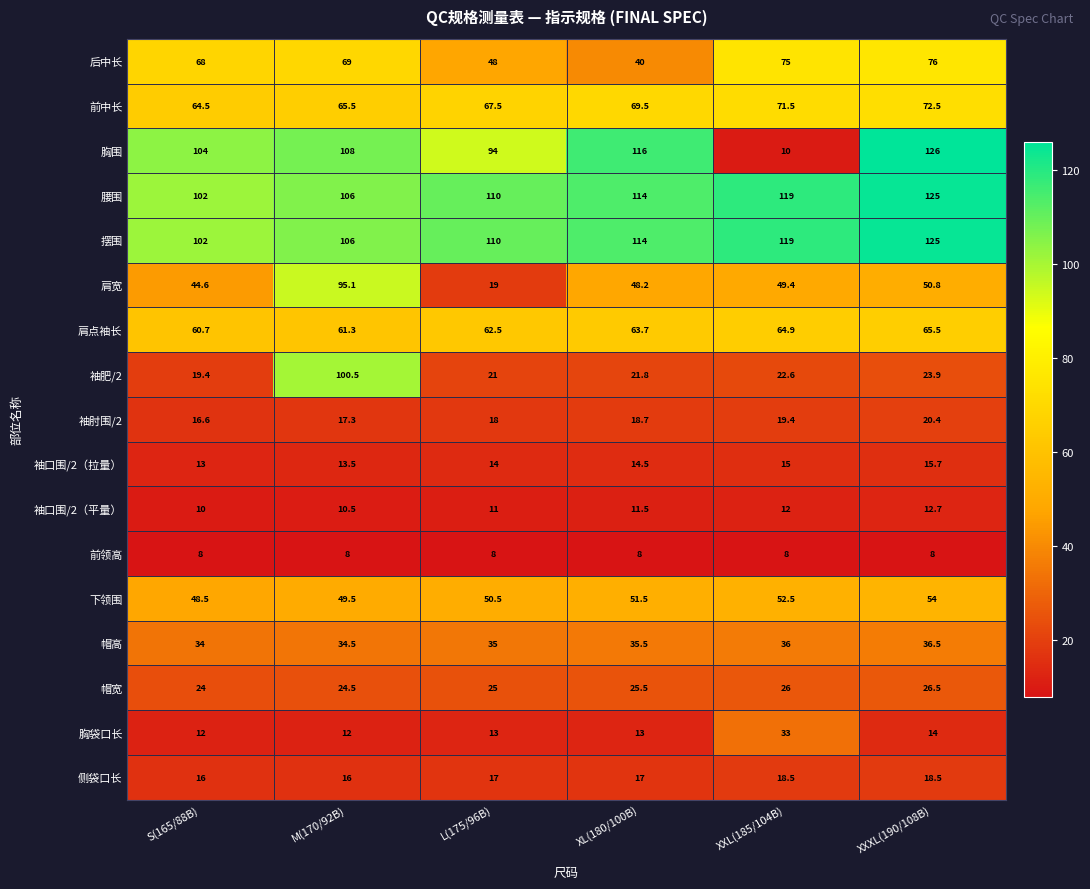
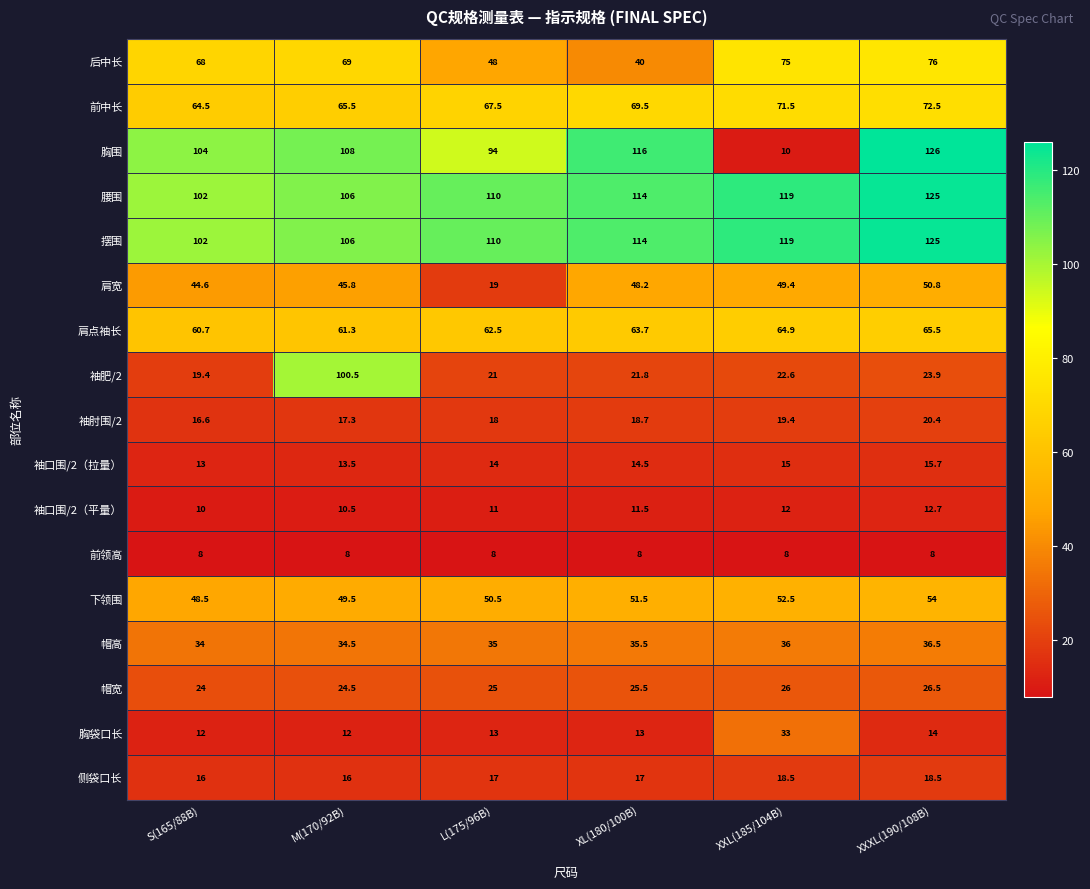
肩宽, M(170/92B): 95.1 -> 45.8
